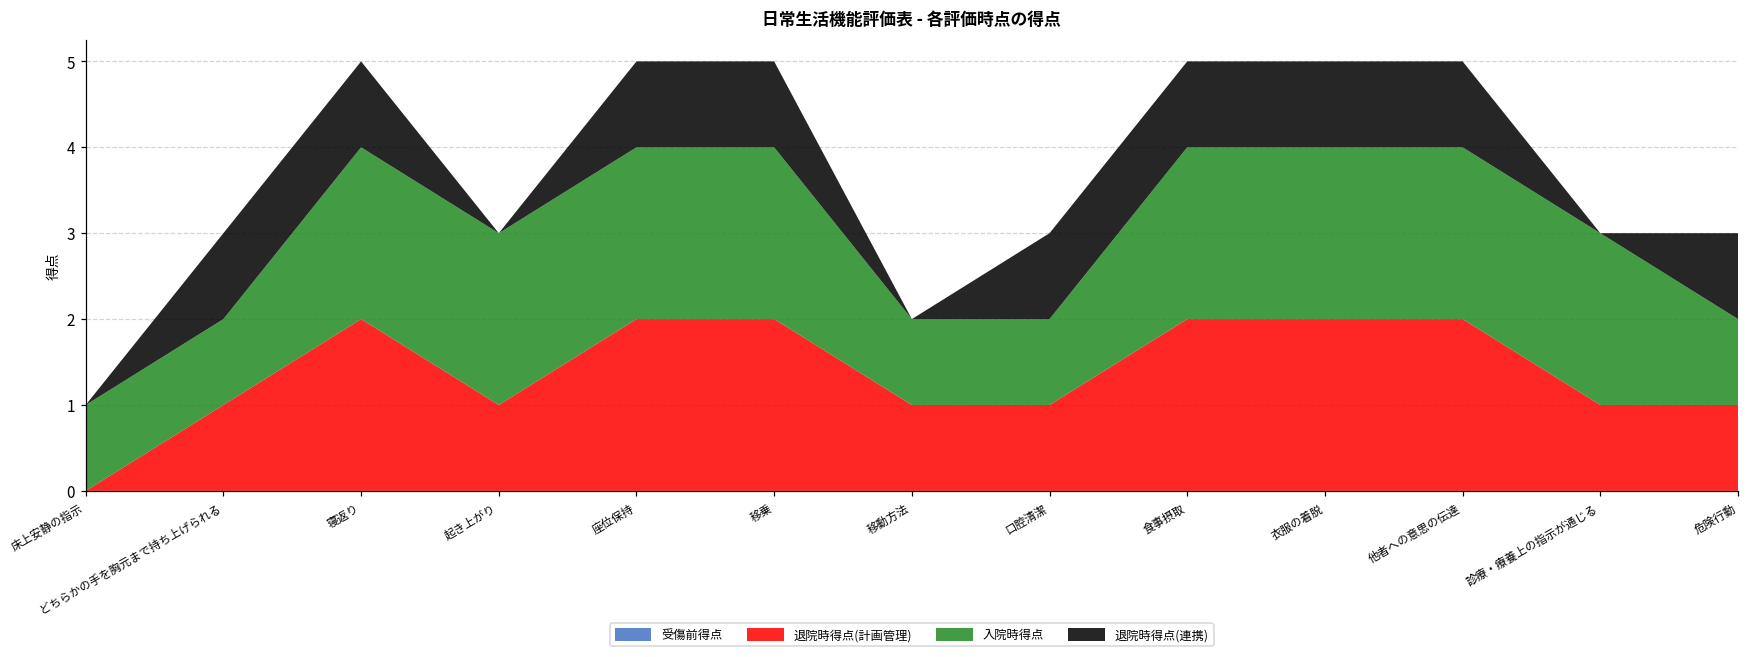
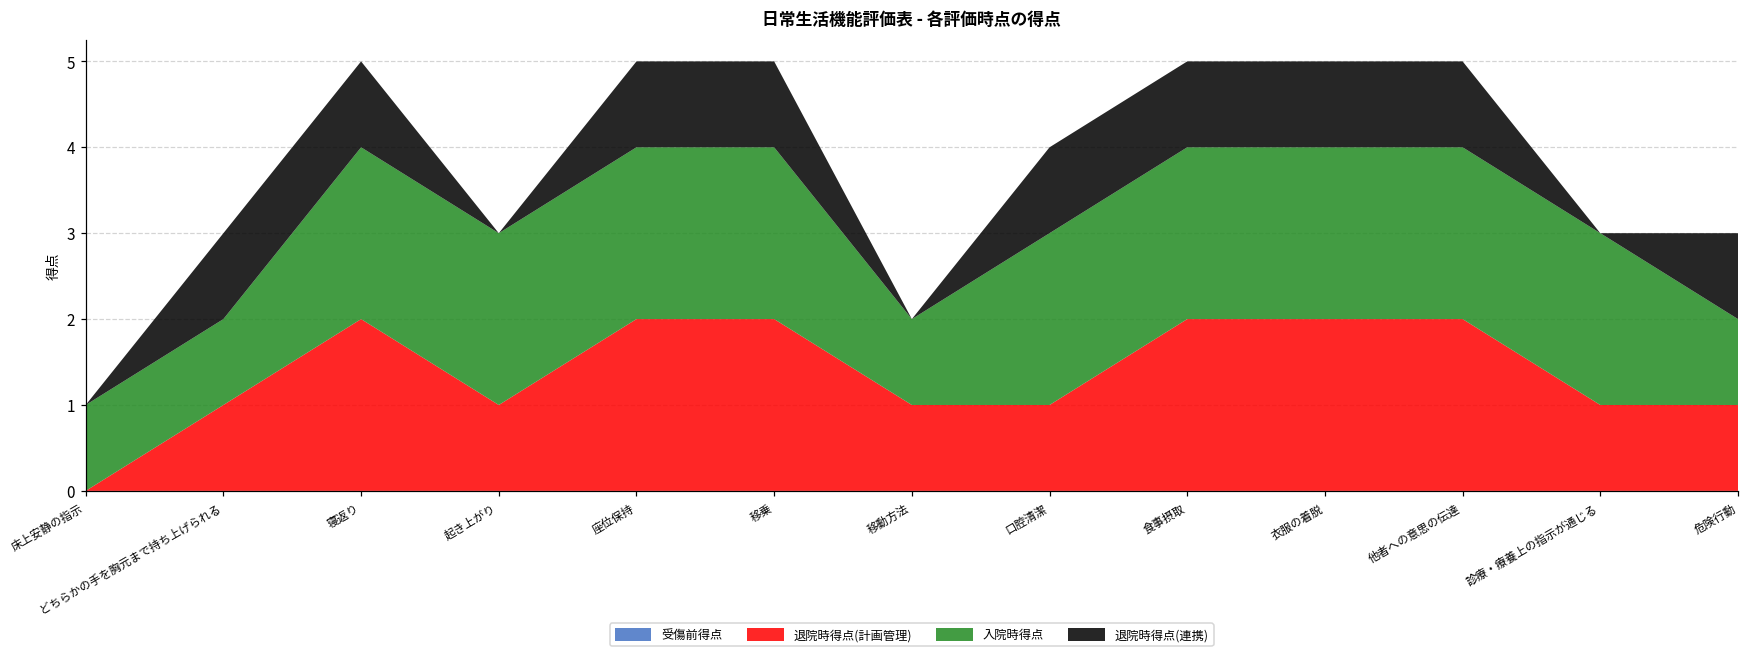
入院時得点, 口腔清潔: 1 -> 2
